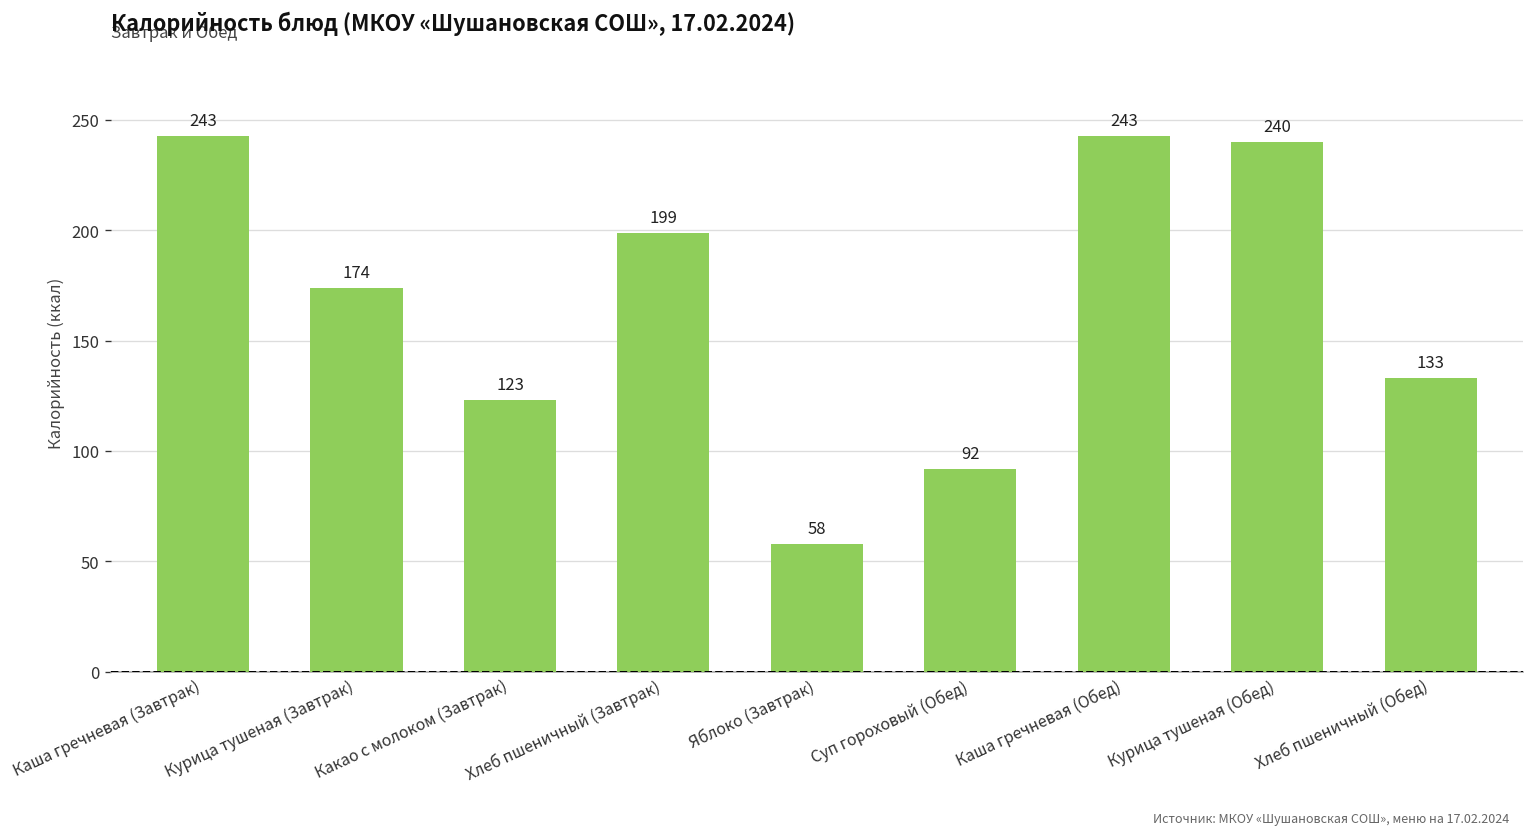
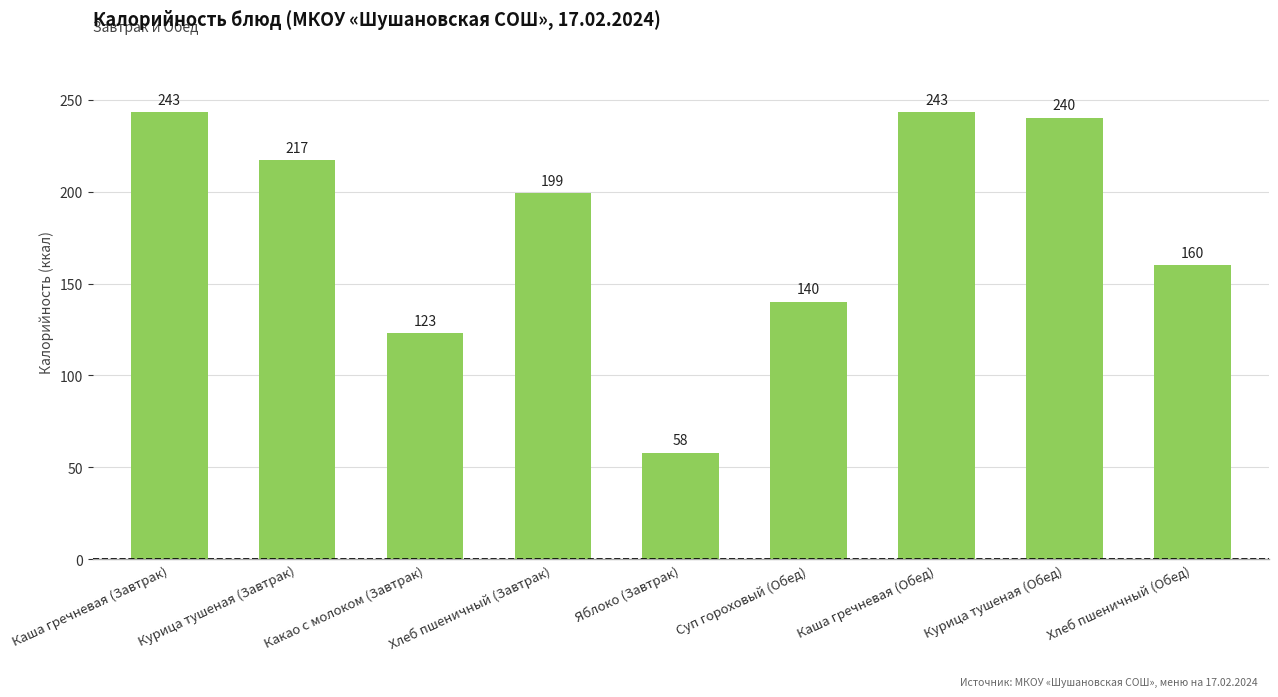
Курица тушеная (Завтрак): 174 -> 217
Суп гороховый (Обед): 92 -> 140
Хлеб пшеничный (Обед): 133 -> 160
